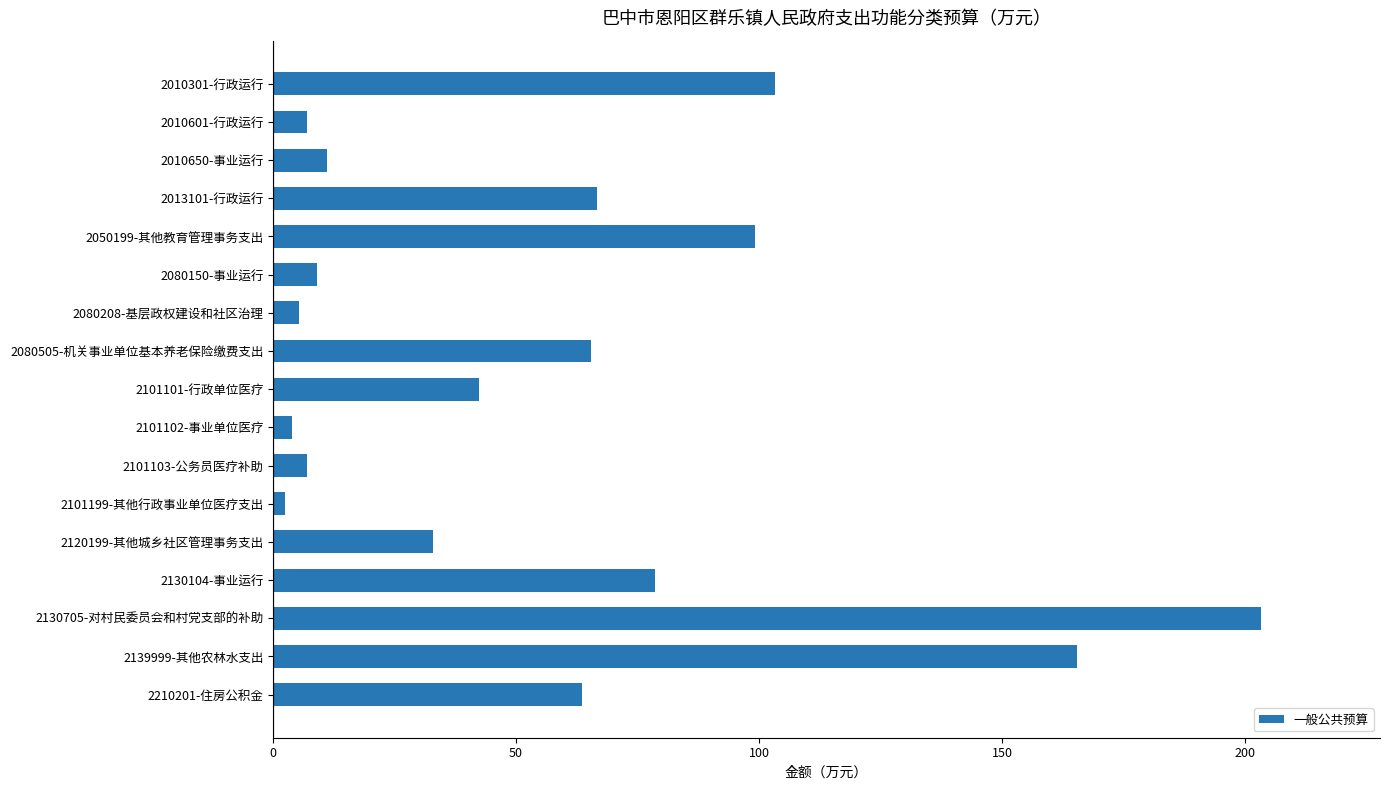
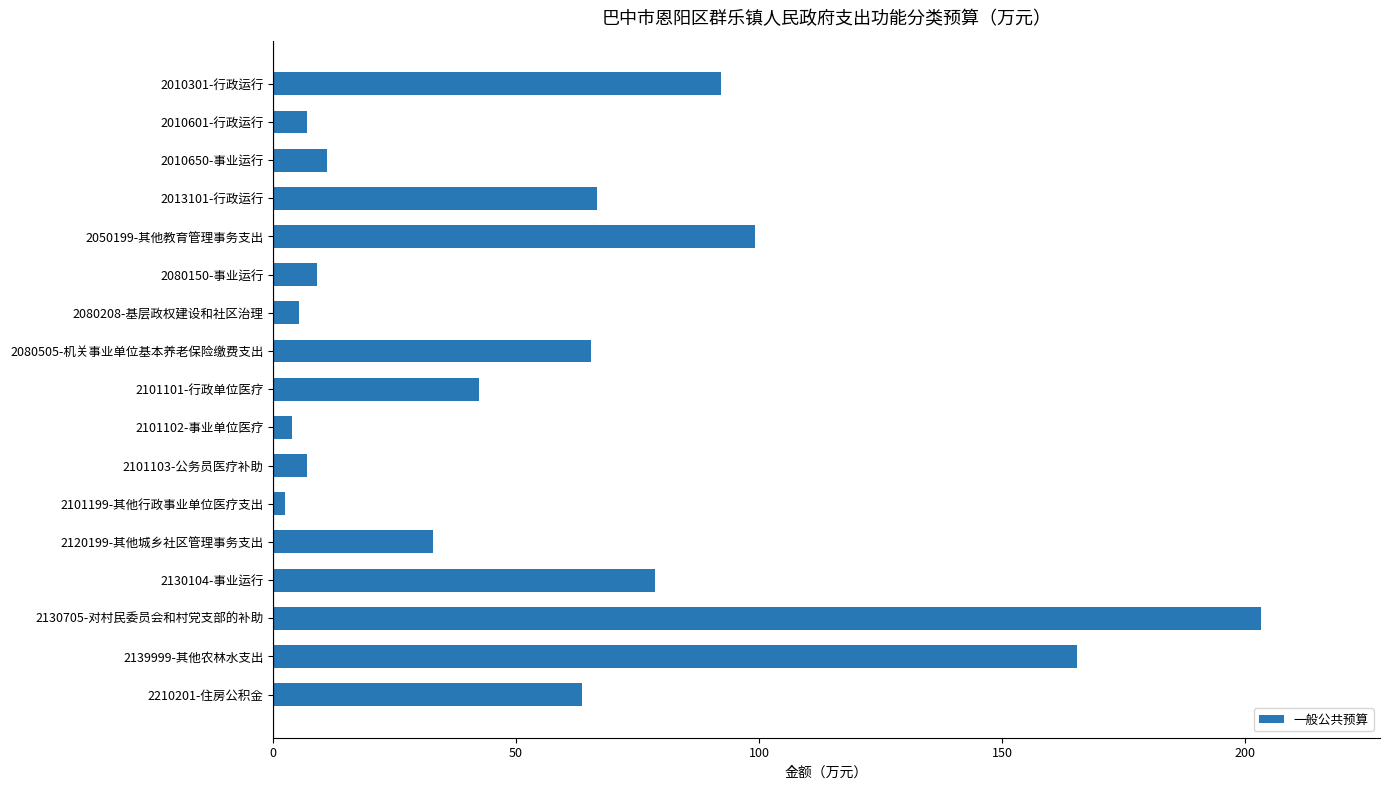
2010301-行政运行: 103 -> 92
